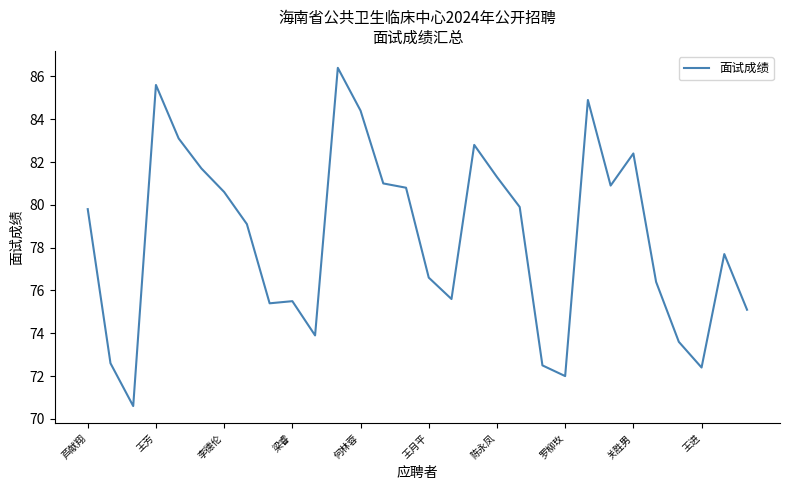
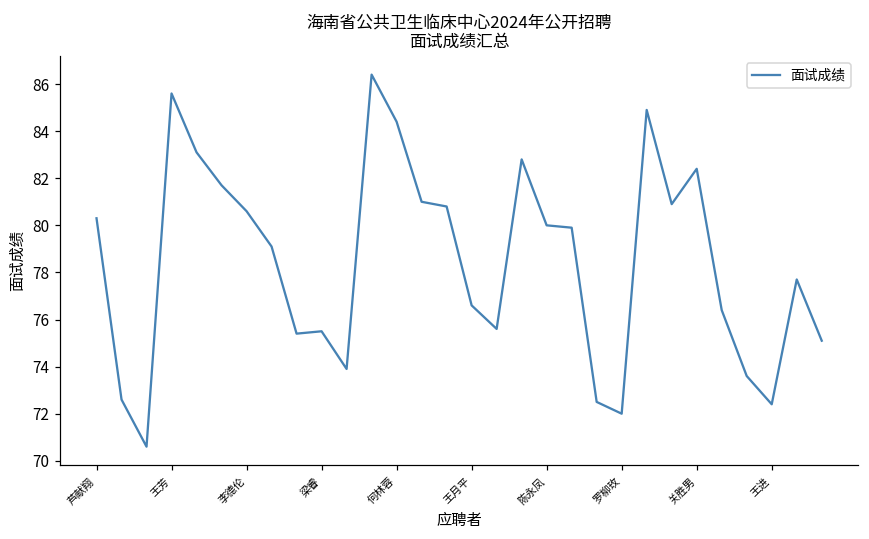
芦献翔: 79.8 -> 80.3
陈永凤: 81.3 -> 80.0
